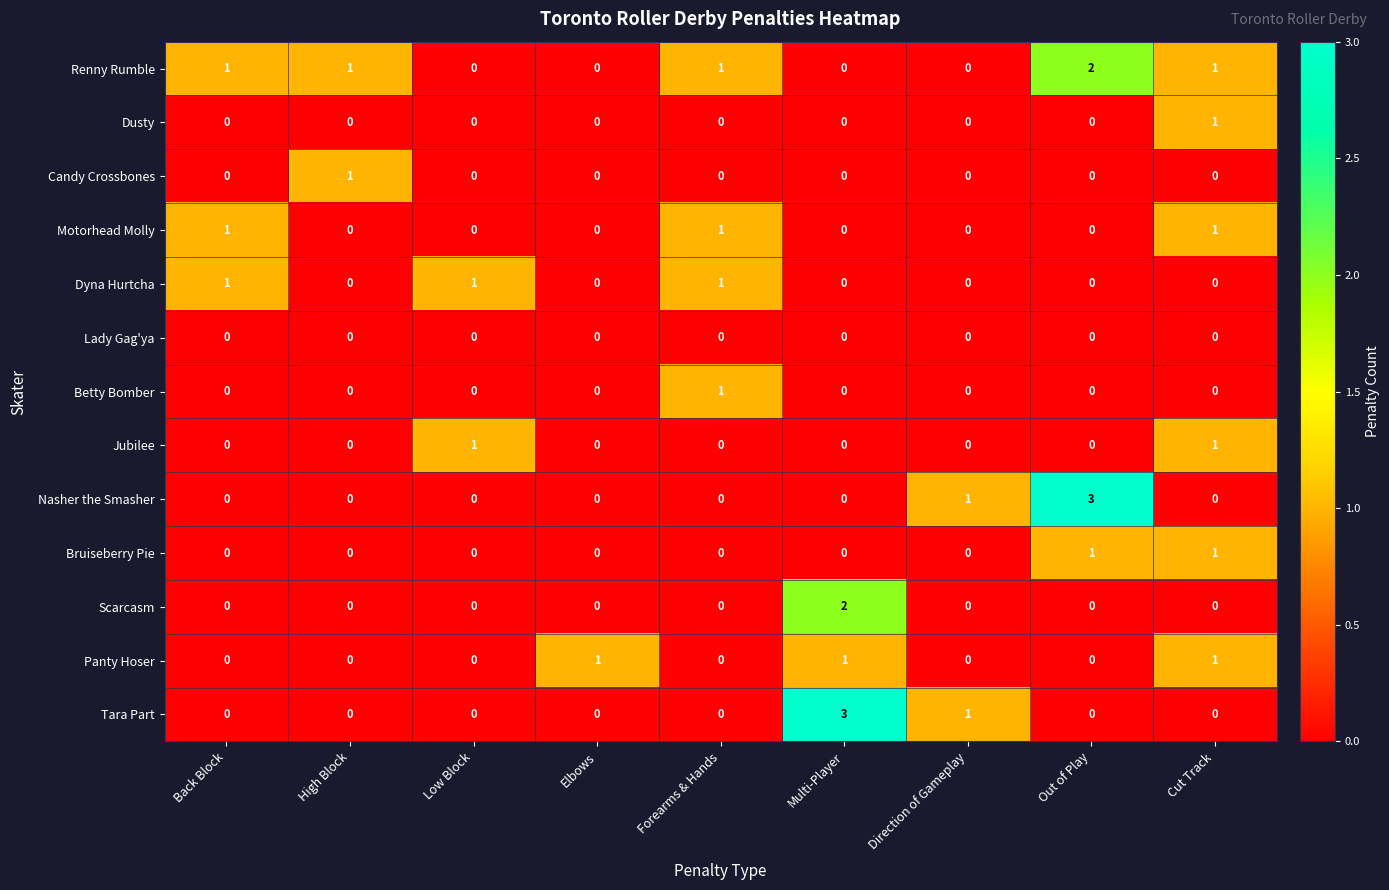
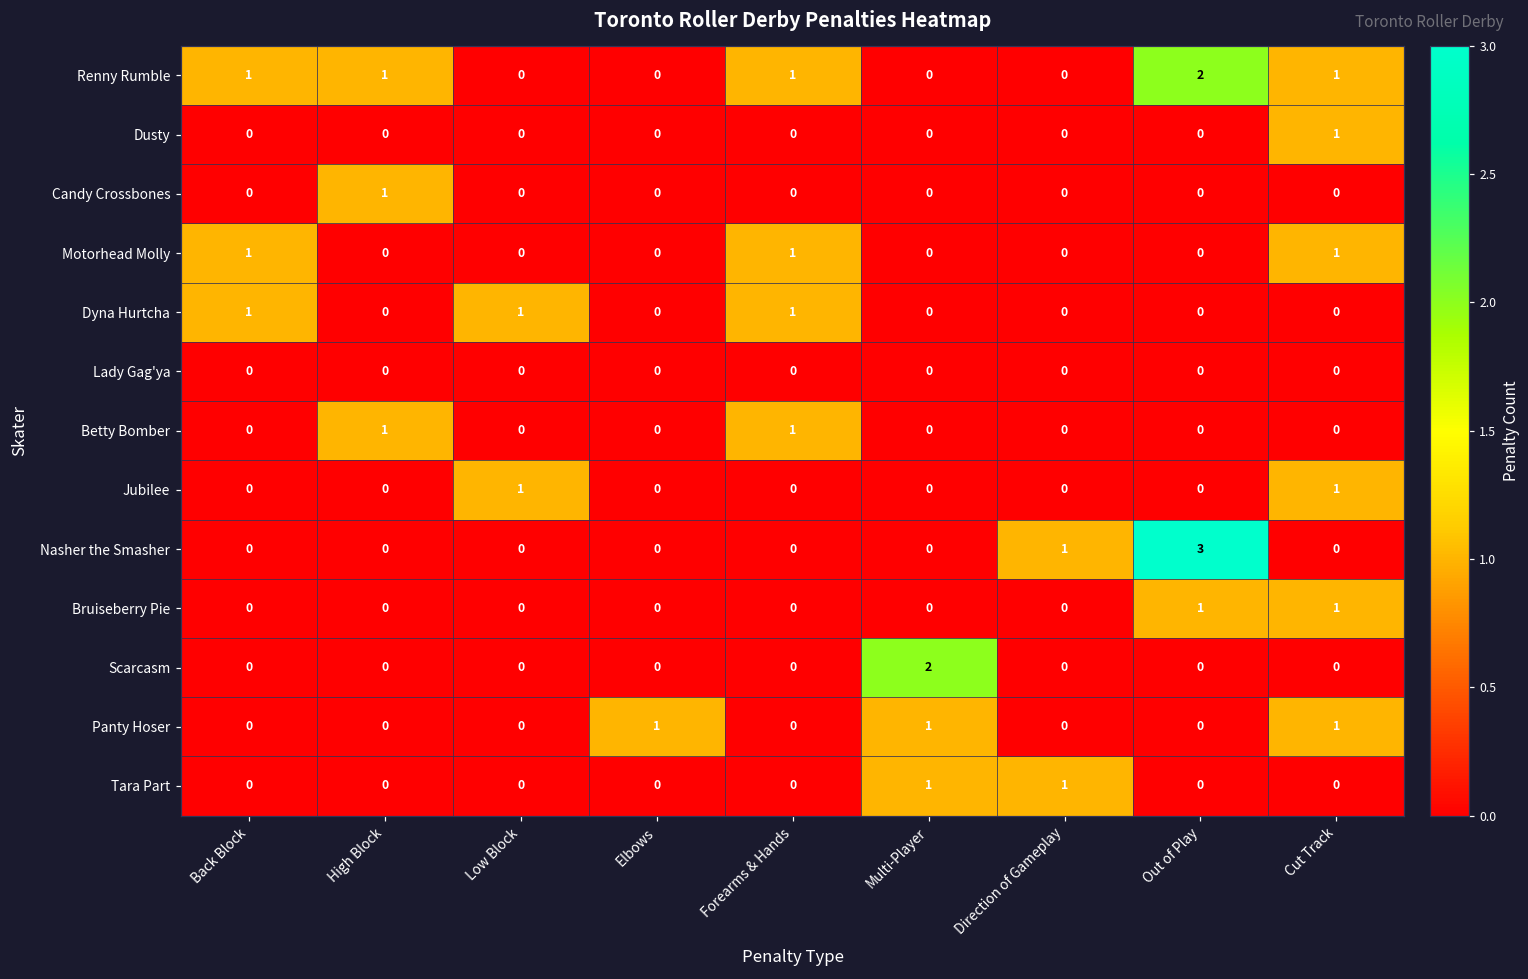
Betty Bomber, High Block: 0 -> 1
Tara Part, Multi-Player: 3 -> 1
